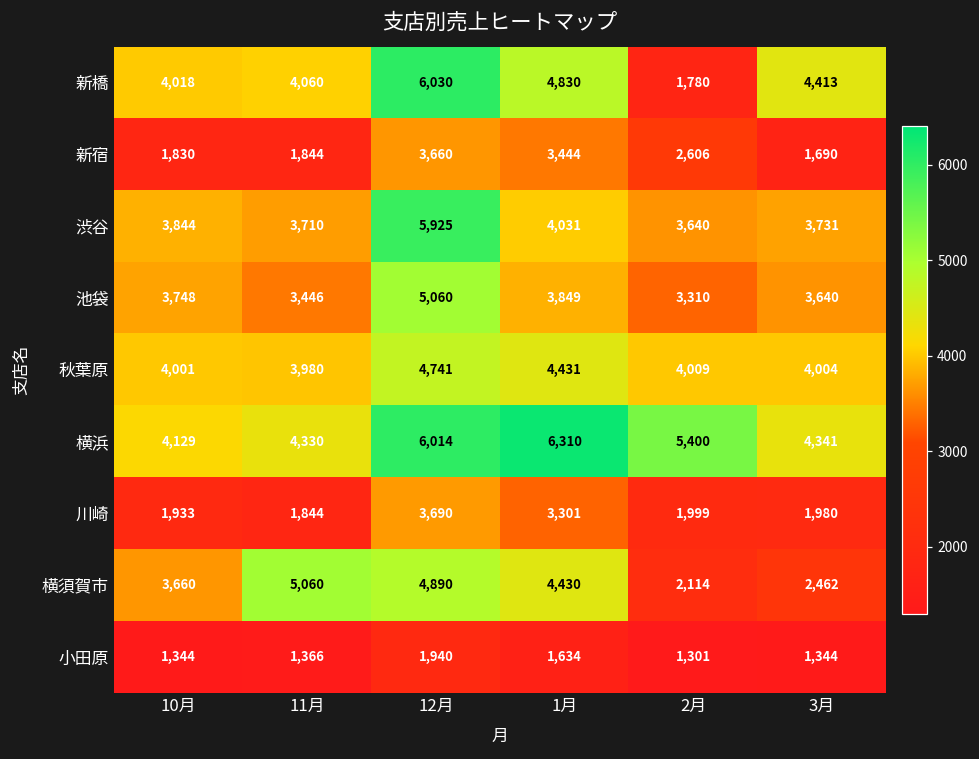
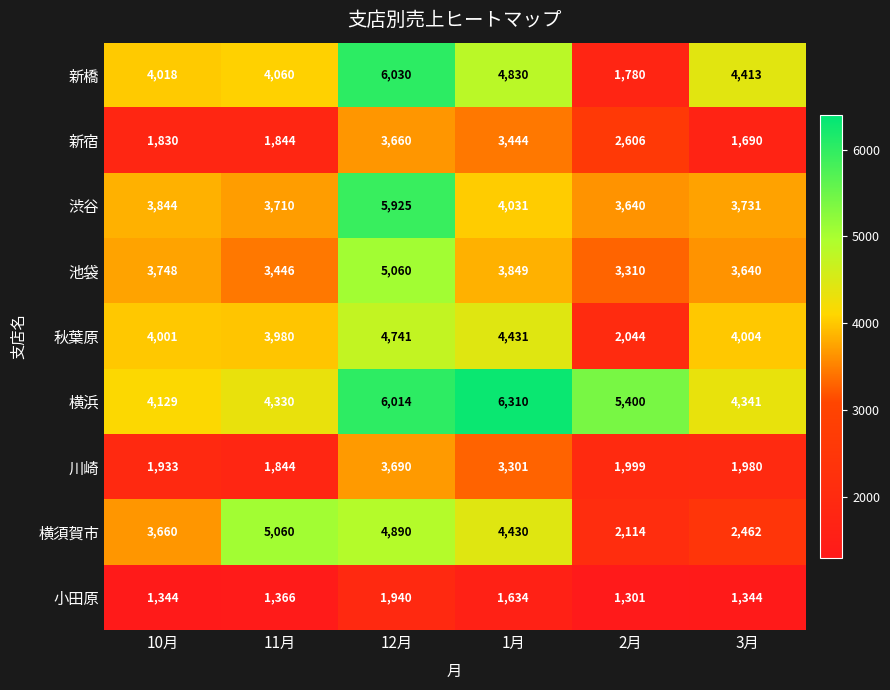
秋葉原, 2月: 4,009 -> 2,044
